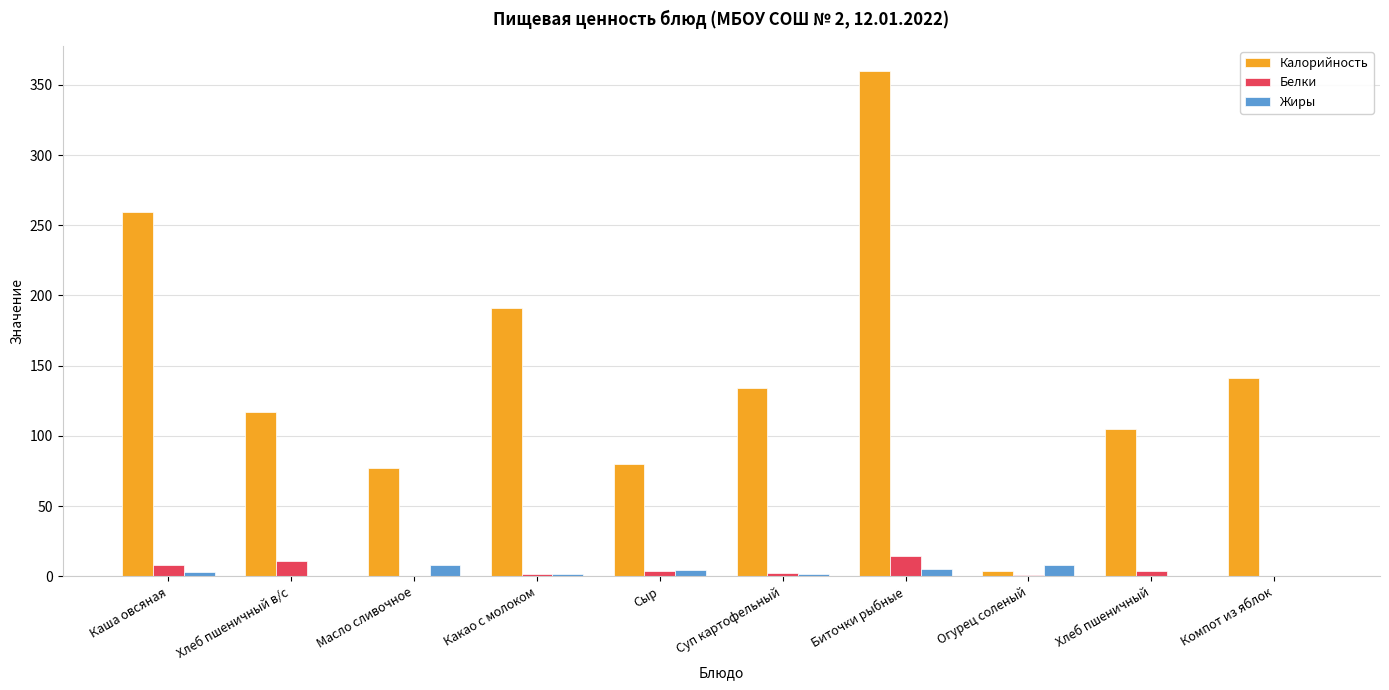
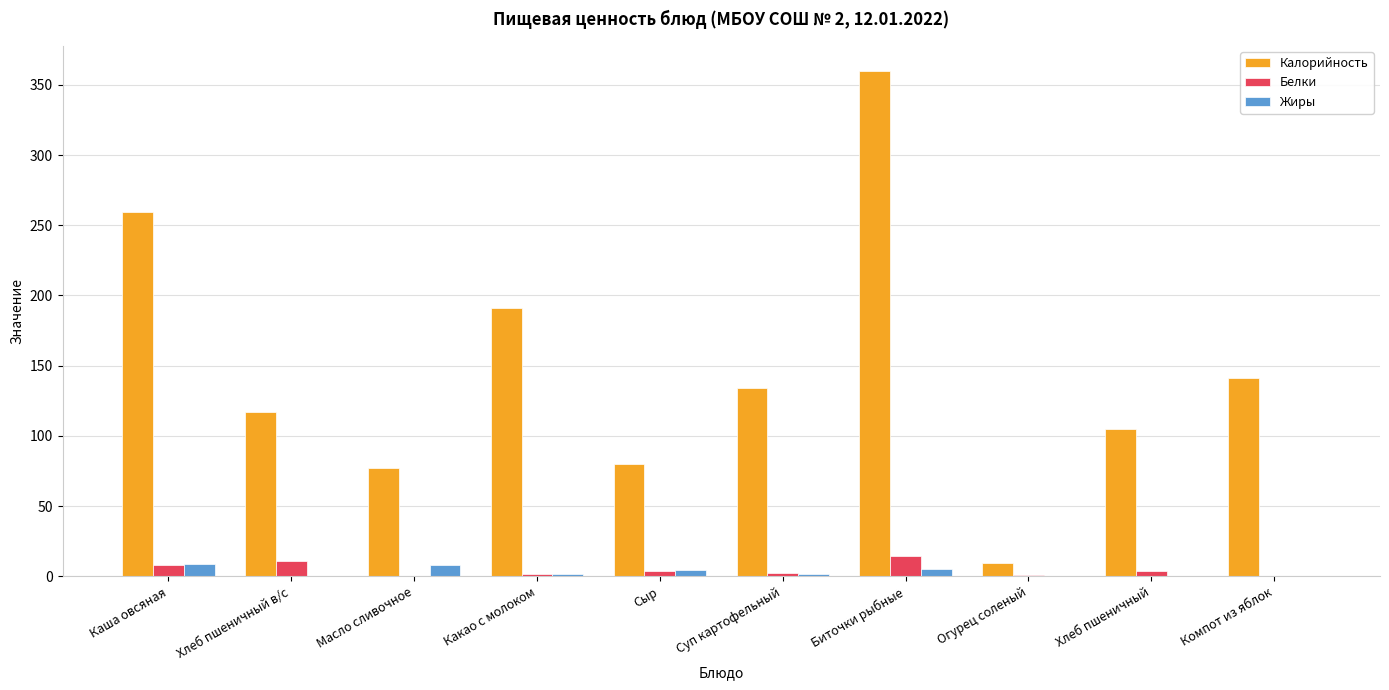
Жиры, Каша овсяная: 3 -> 9
Калорийность, Огурец соленый: 4 -> 10
Жиры, Огурец соленый: 8 -> 0
